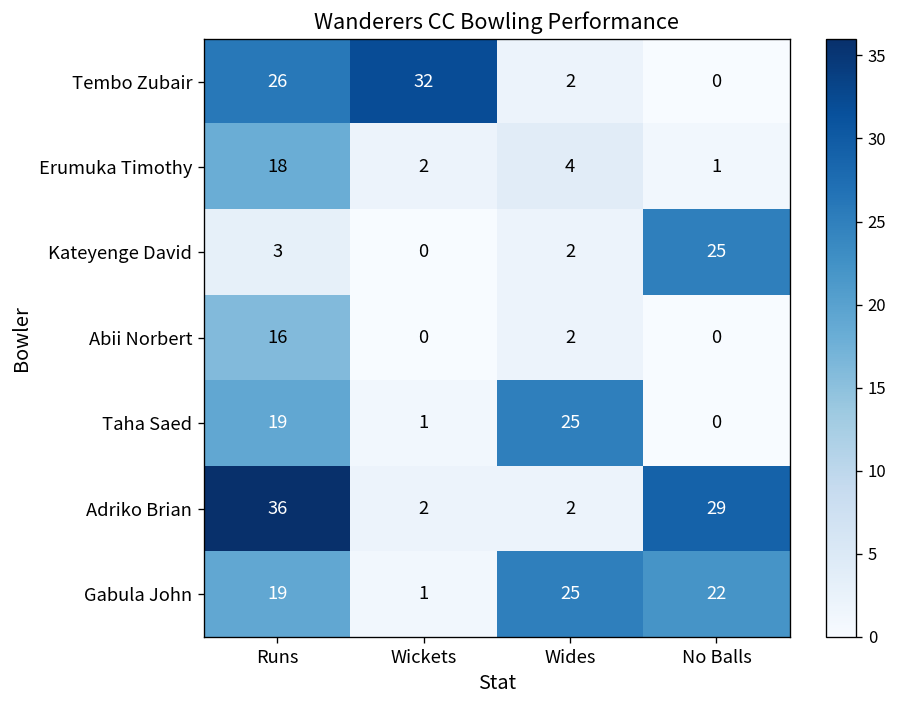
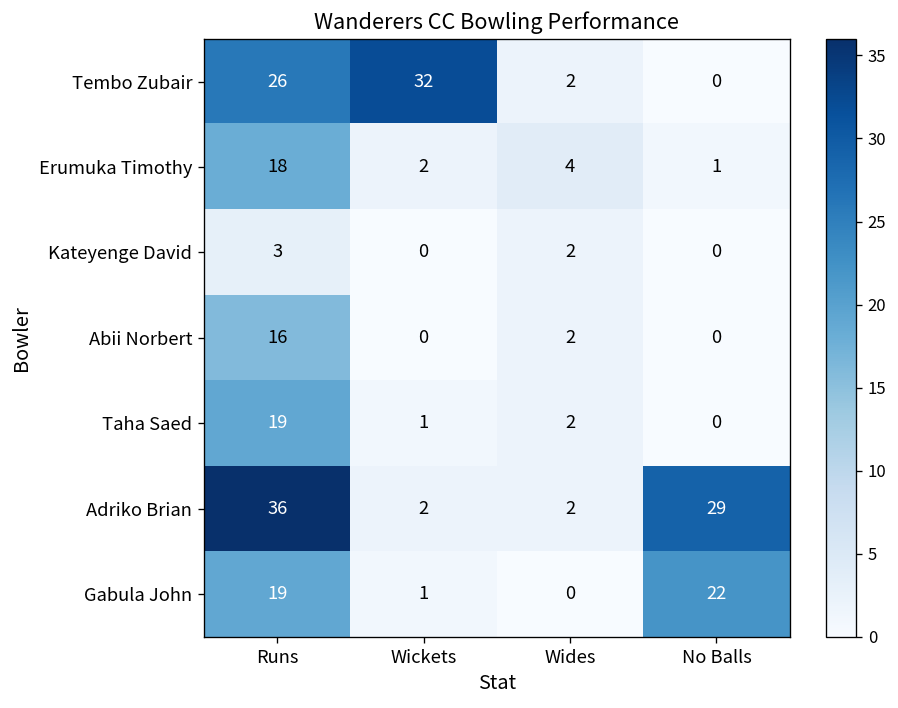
Kateyenge David, No Balls: 25 -> 0
Taha Saed, Wides: 25 -> 2
Gabula John, Wides: 25 -> 0
